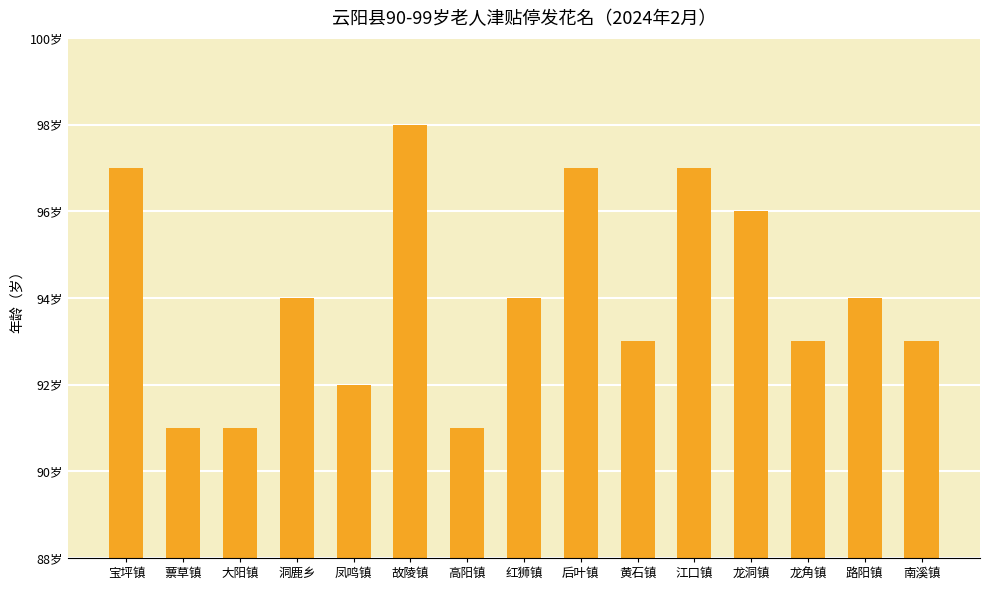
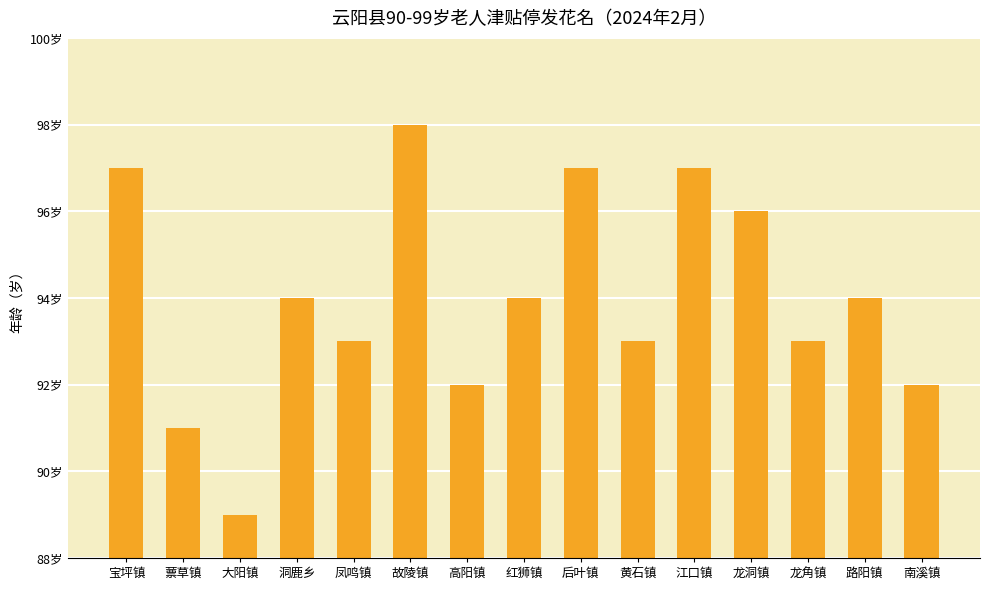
大阳镇: 91岁 -> 89岁
凤鸣镇: 92岁 -> 93岁
高阳镇: 91岁 -> 92岁
南溪镇: 93岁 -> 92岁
